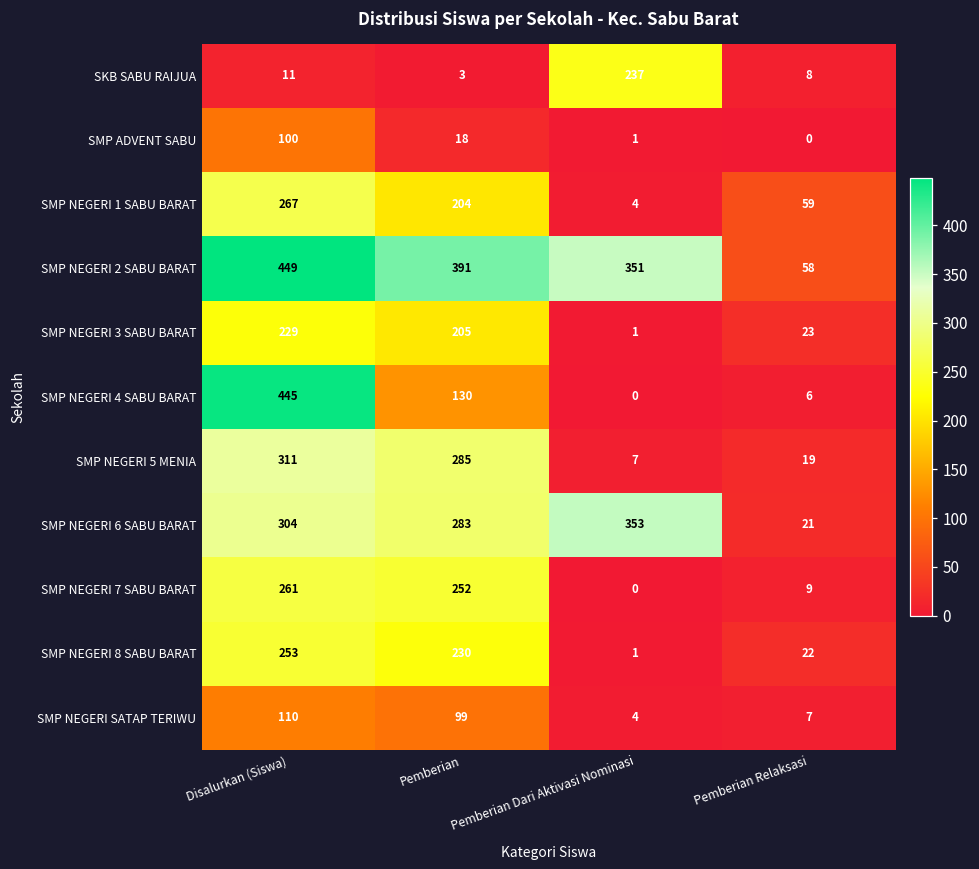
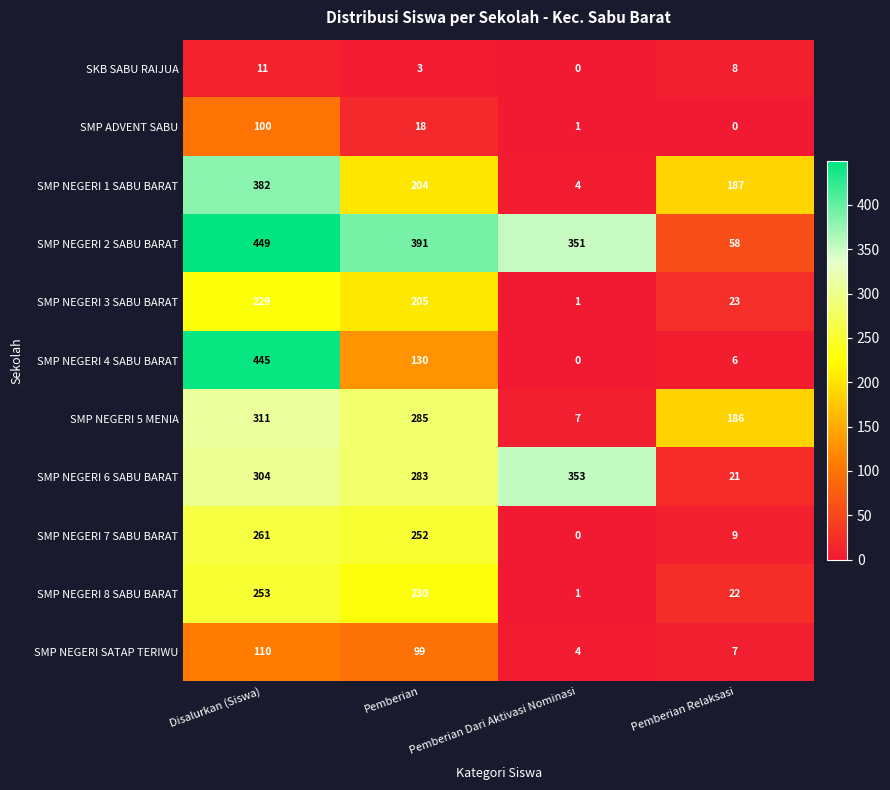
SKB SABU RAIJUA, Pemberian Dari Aktivasi Nominasi: 237 -> 0
SMP NEGERI 1 SABU BARAT, Disalurkan (Siswa): 267 -> 382
SMP NEGERI 1 SABU BARAT, Pemberian Relaksasi: 59 -> 187
SMP NEGERI 5 MENIA, Pemberian Relaksasi: 19 -> 186
